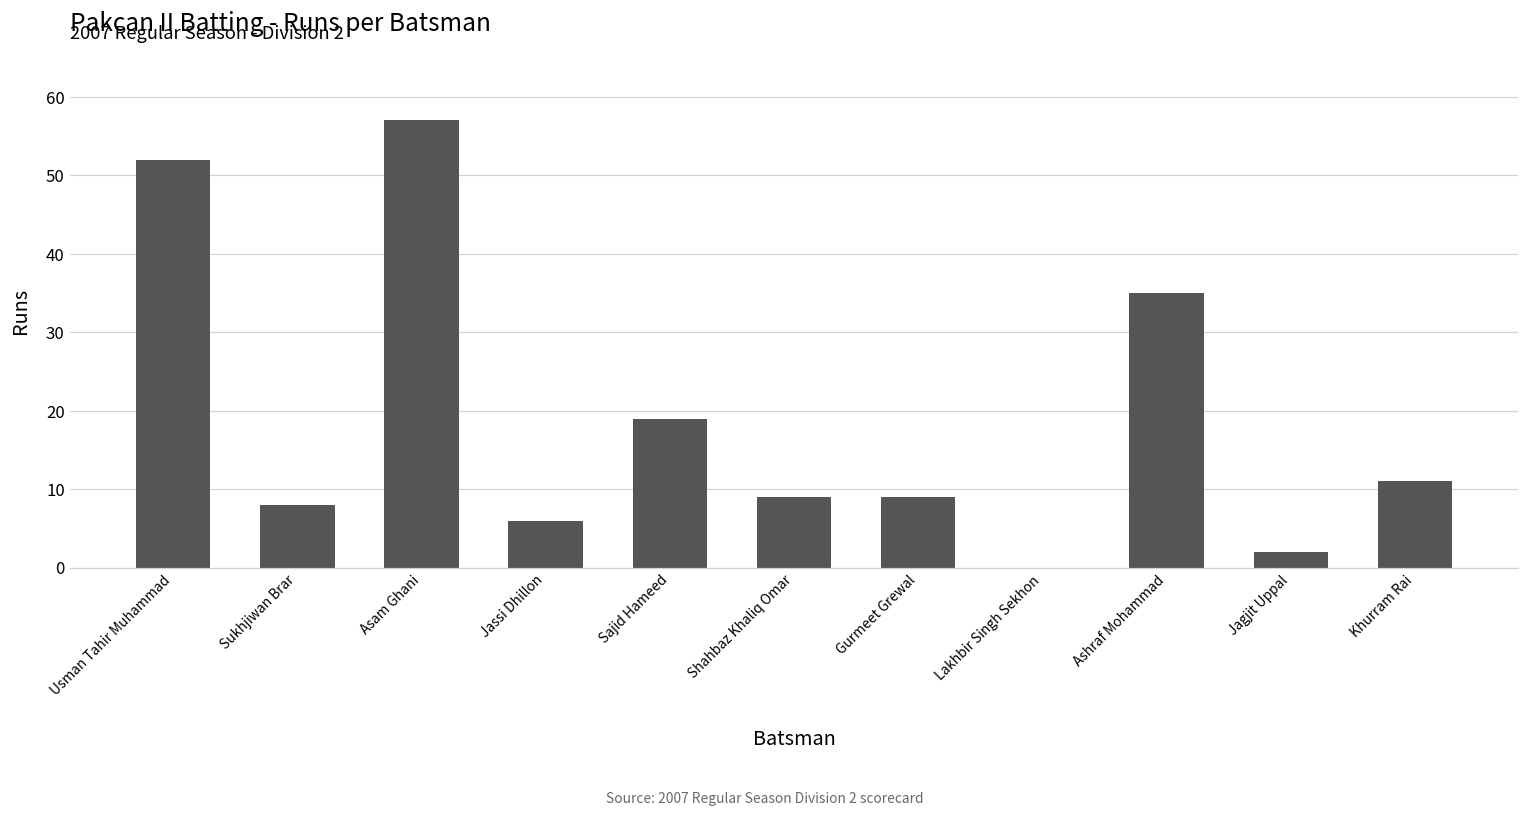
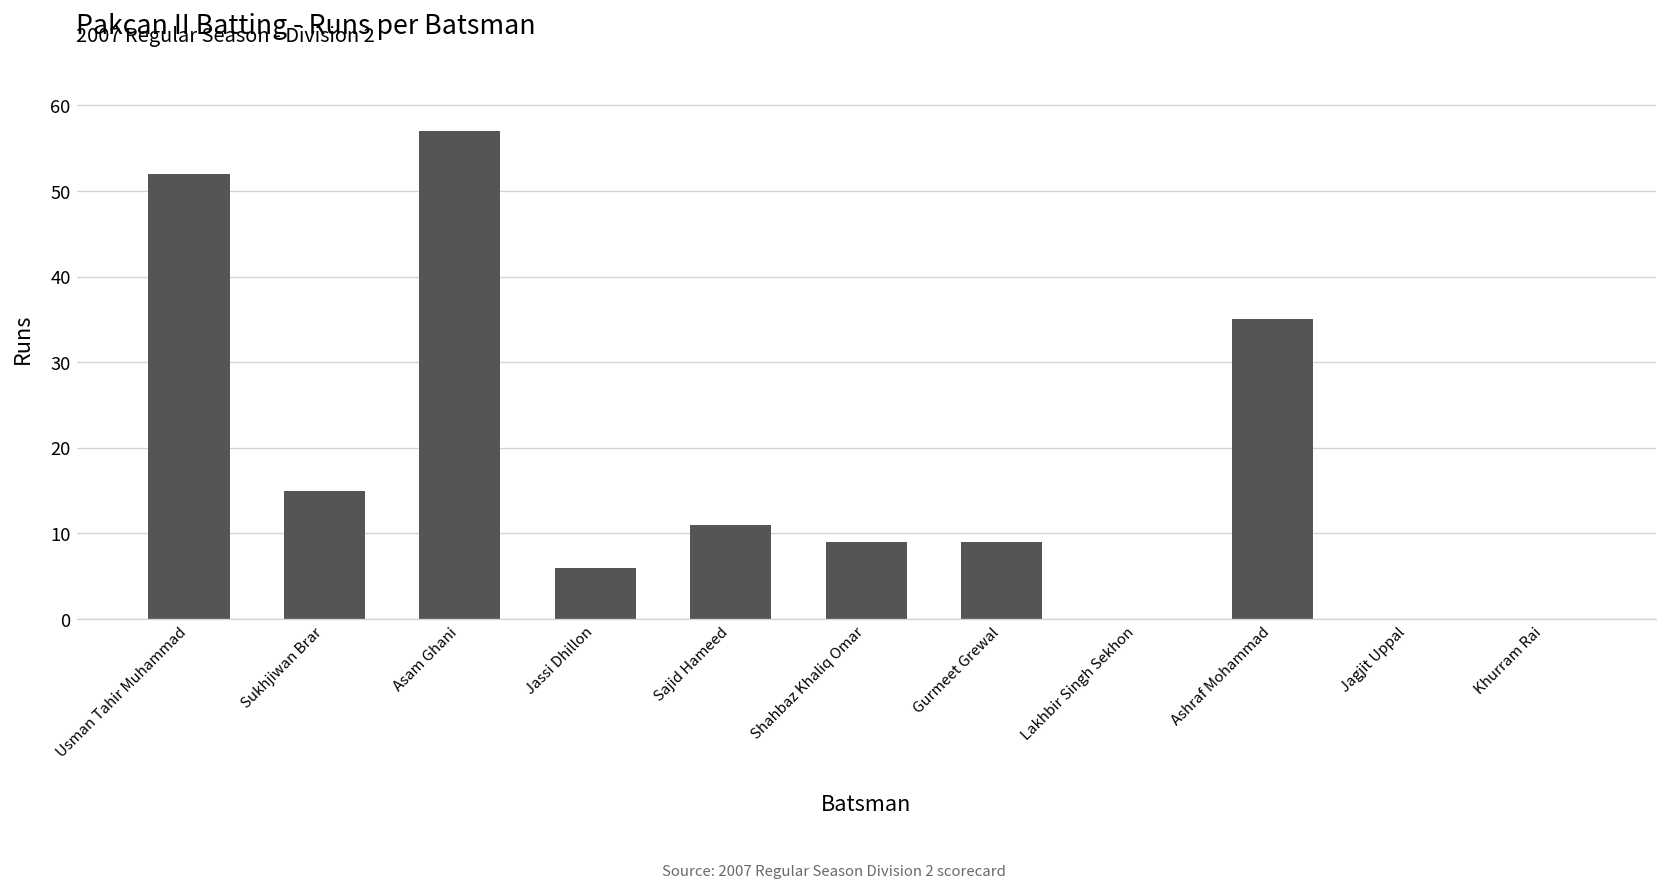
Sukhjiwan Brar: 8 -> 15
Sajid Hameed: 19 -> 11
Jagjit Uppal: 2 -> 0
Khurram Rai: 11 -> 0
